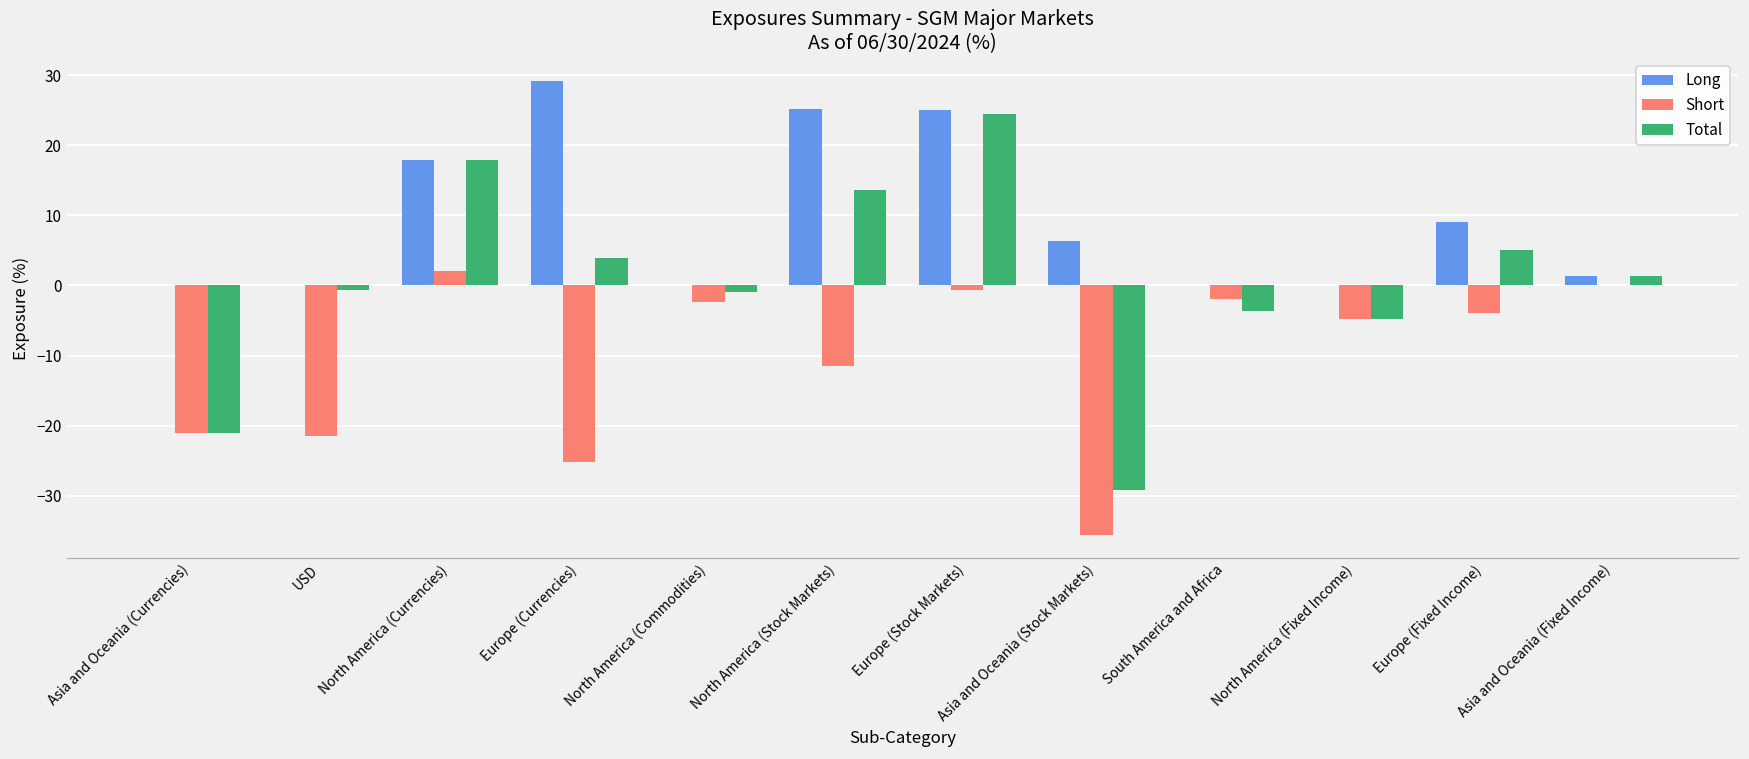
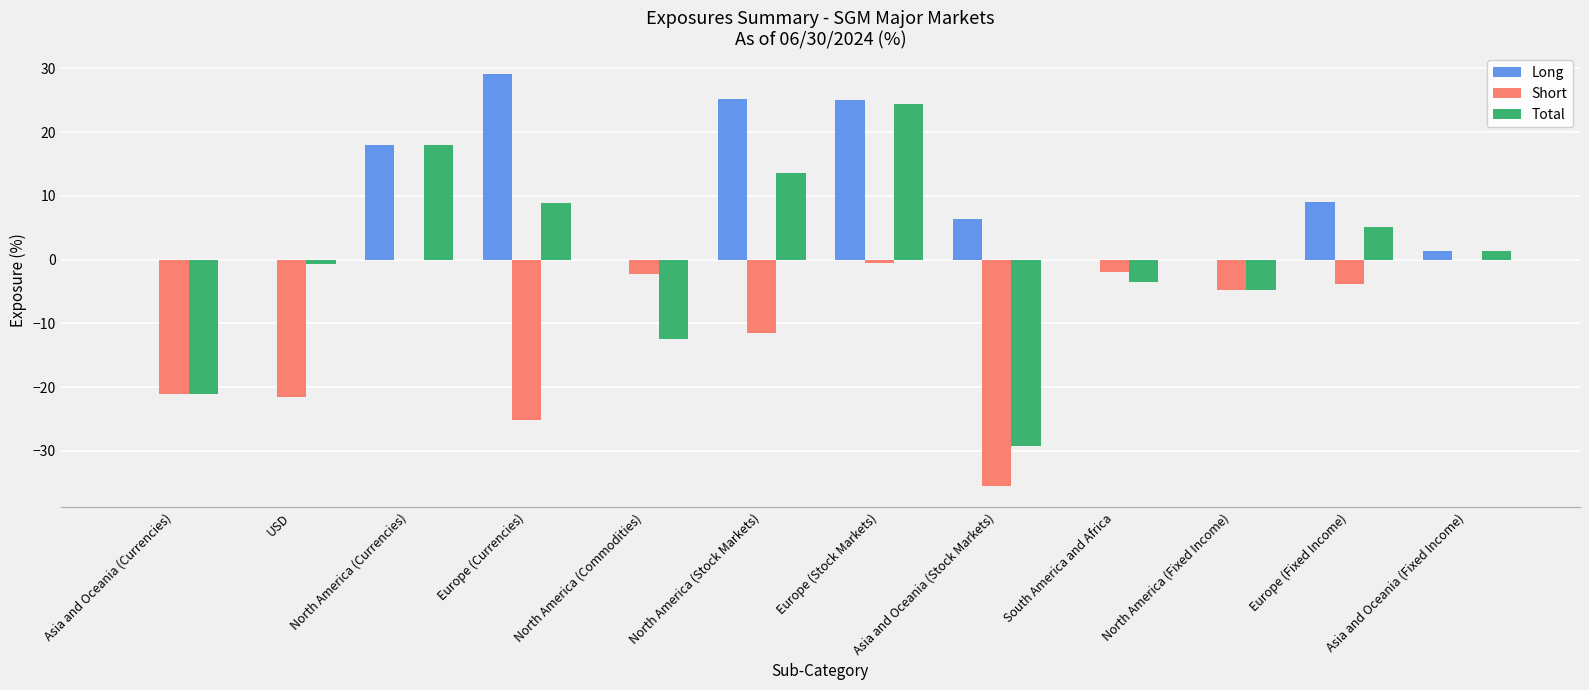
Short, North America (Currencies): 2 -> 0
Total, Europe (Currencies): 4 -> 9
Total, North America (Commodities): -1 -> -12
